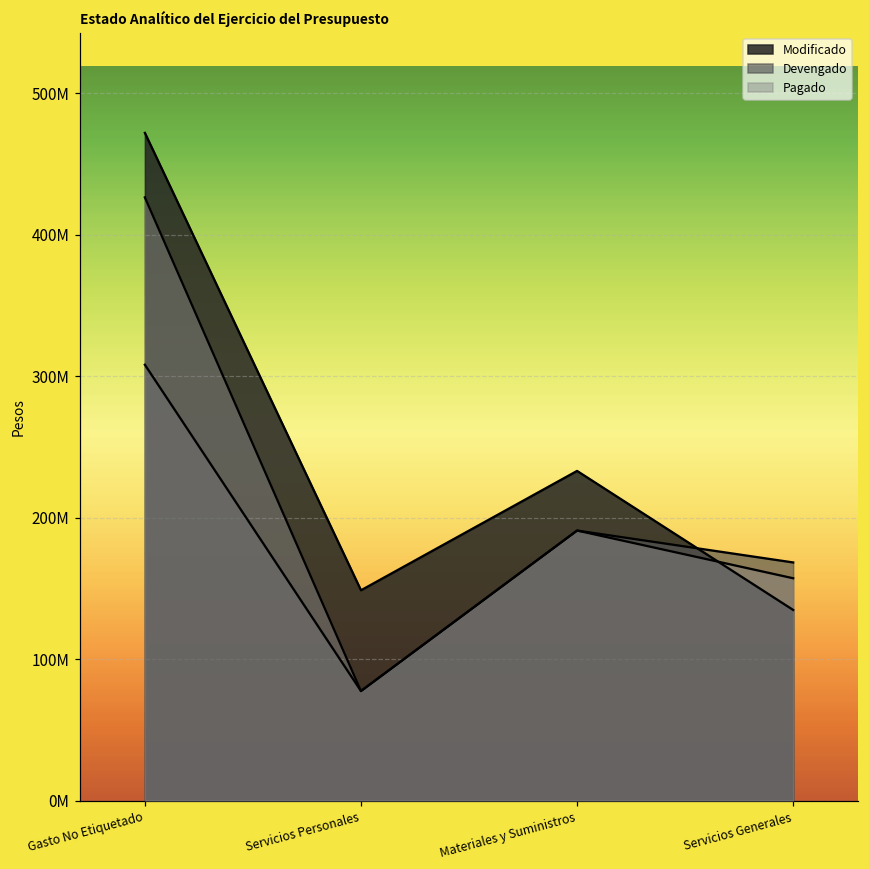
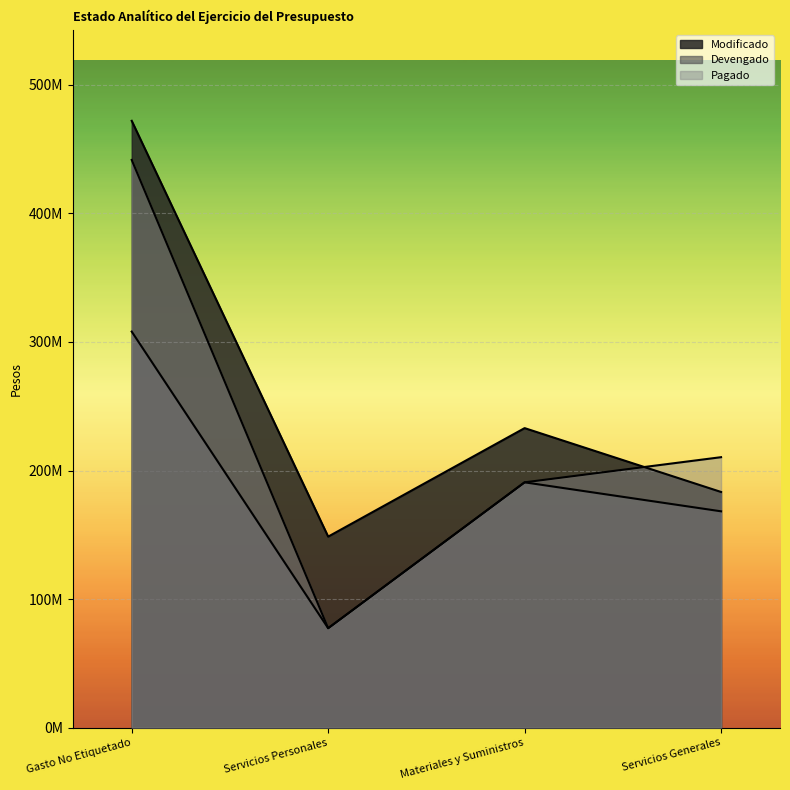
Pagado, Gasto No Etiquetado: 426000000 -> 442000000
Modificado, Servicios Generales: 135000000 -> 183000000
Pagado, Servicios Generales: 157000000 -> 210000000
